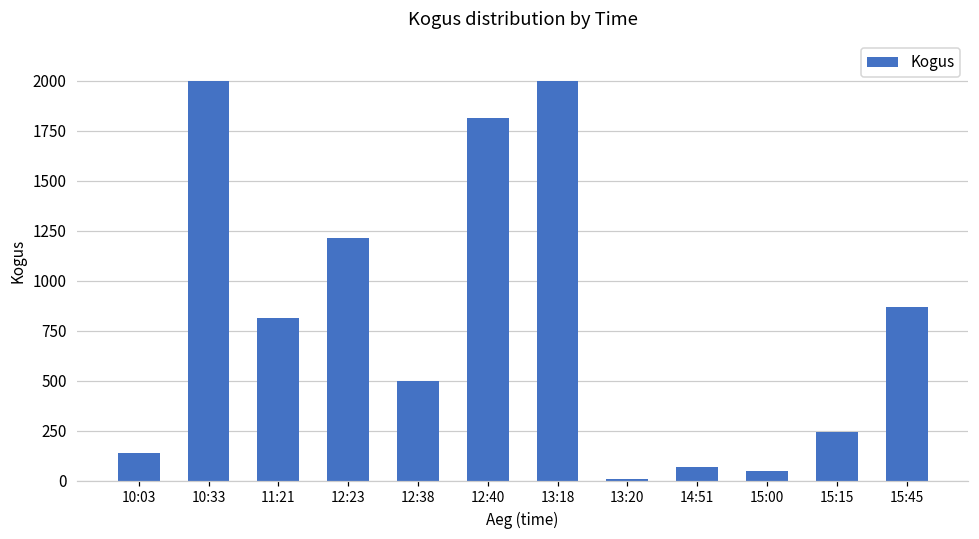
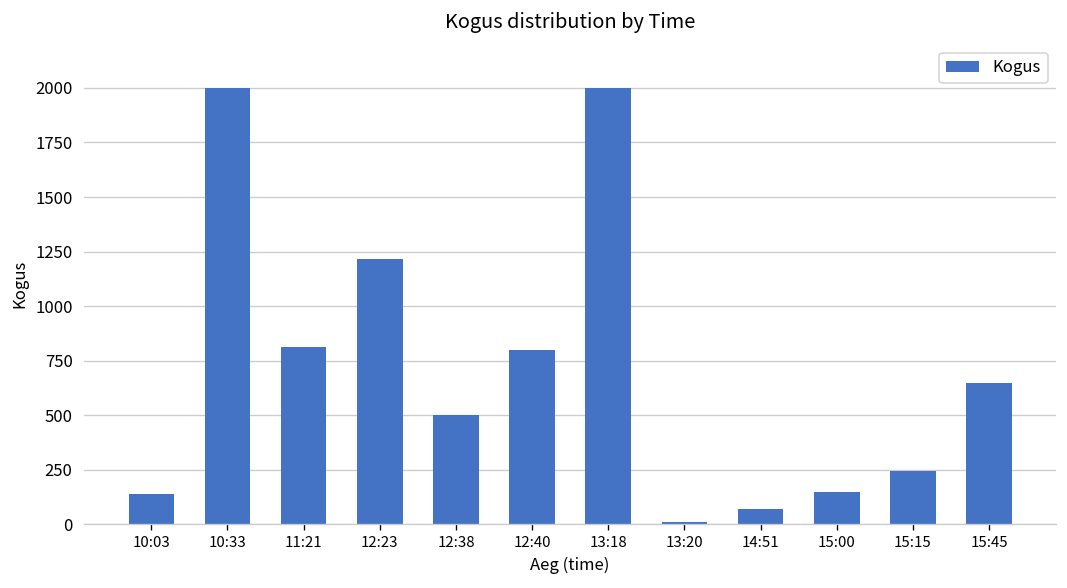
12:40: 1810 -> 800
15:00: 50 -> 150
15:45: 870 -> 650
